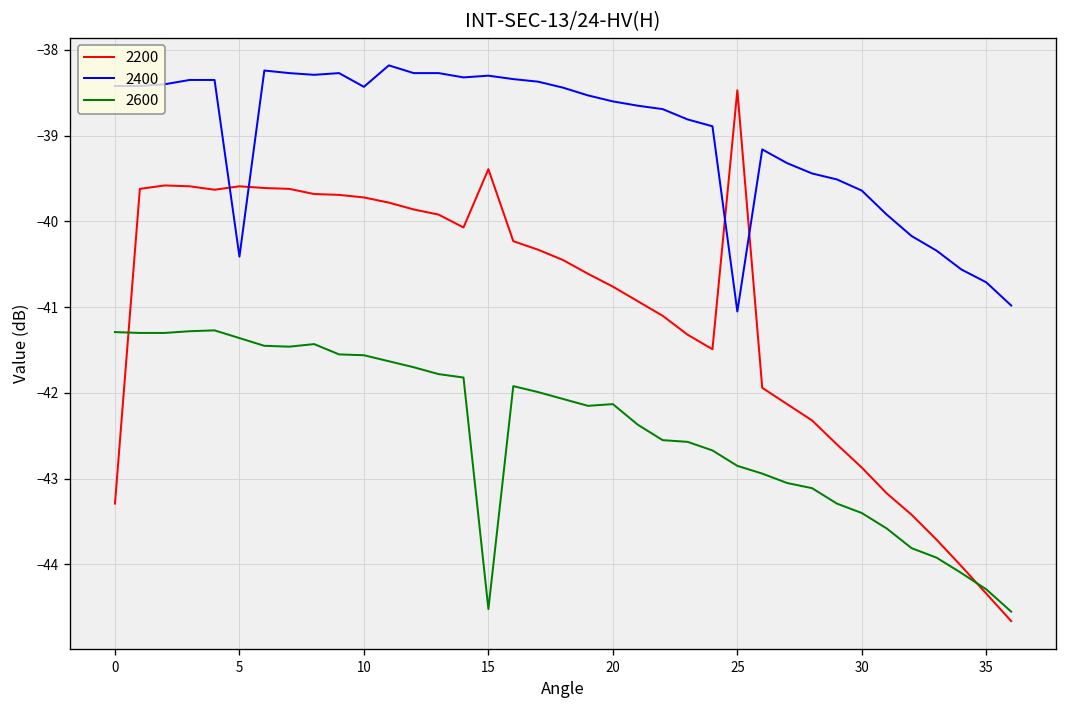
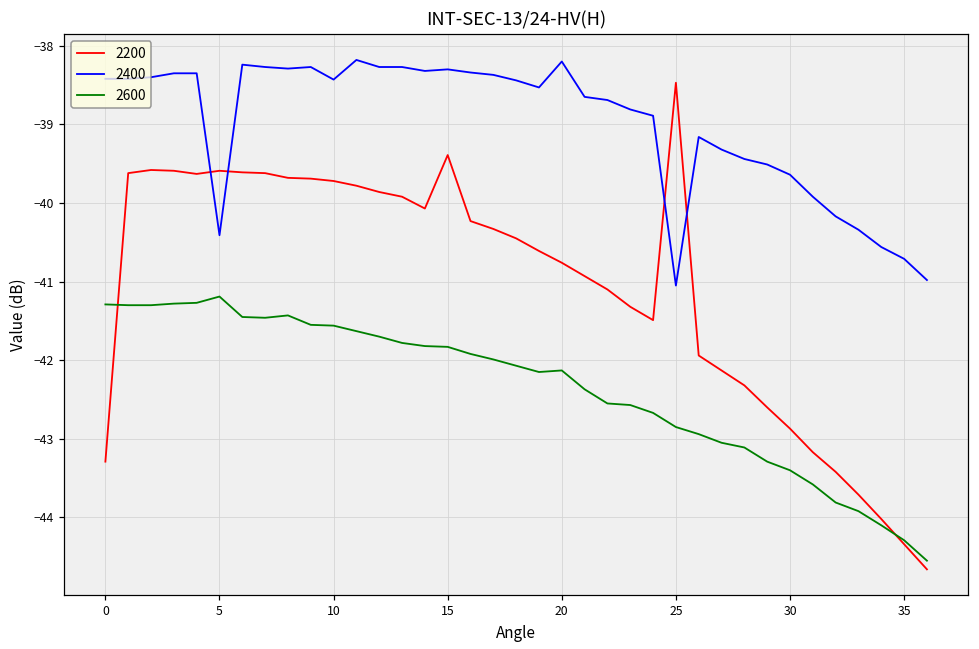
2600, 5: -41.4 -> -41.2
2600, 15: -44.5 -> -41.8
2400, 20: -38.6 -> -38.2
